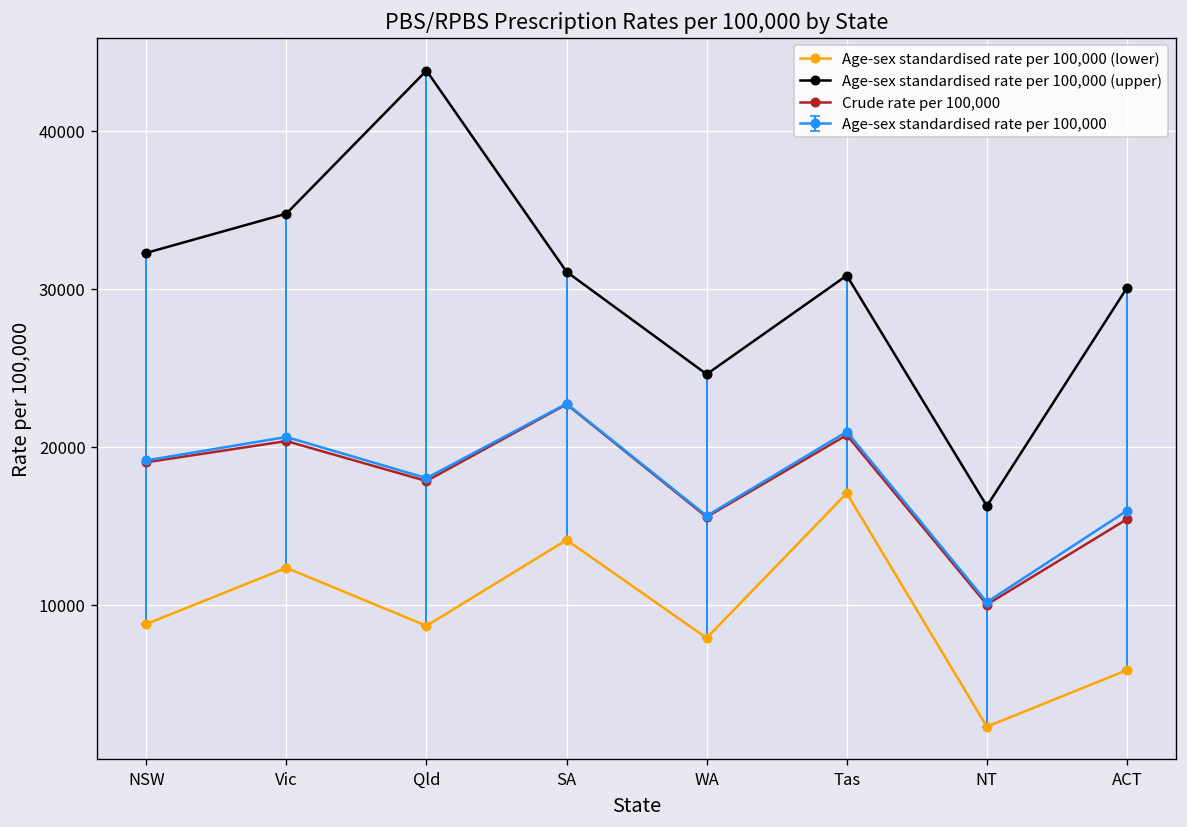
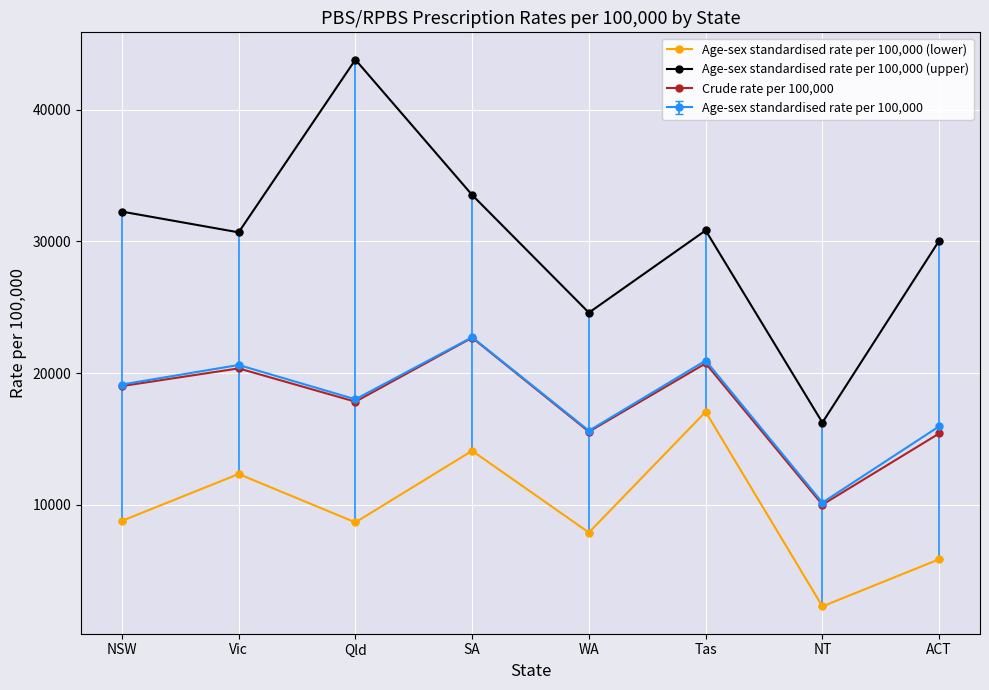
Age-sex standardised rate per 100,000 (upper), Vic: 34700 -> 30700
Age-sex standardised rate per 100,000 (upper), SA: 31100 -> 33500
